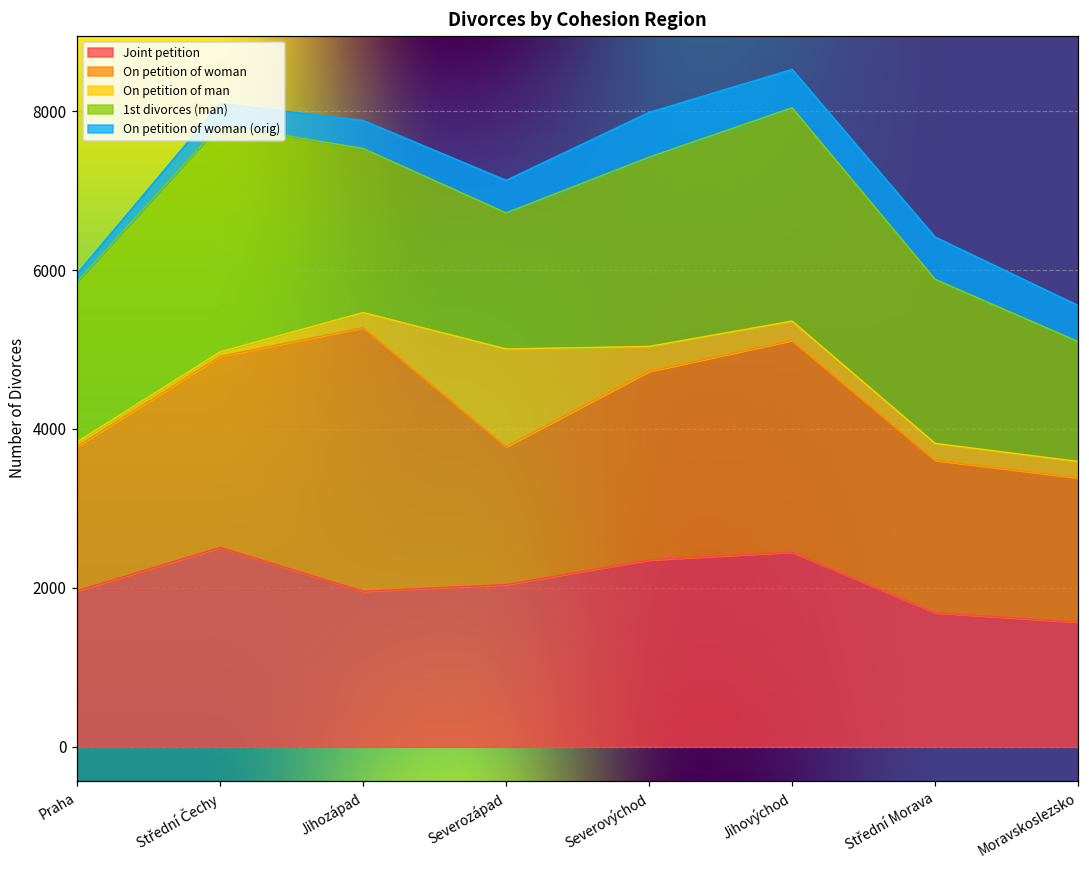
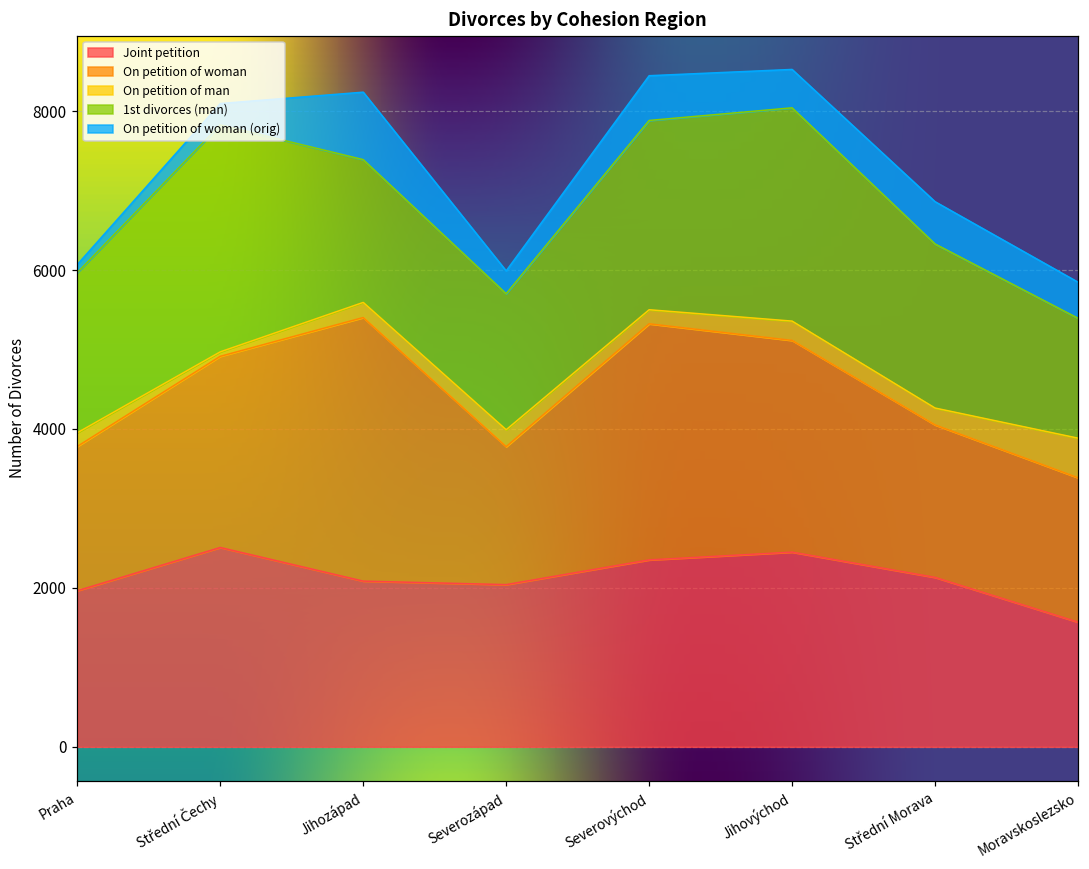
On petition of man, Praha: 100 -> 200
Joint petition, Jihozápad: 2000 -> 2100
1st divorces (man), Jihozápad: 2100 -> 1800
On petition of woman (orig), Jihozápad: 400 -> 800
On petition of man, Severozápad: 1200 -> 200
On petition of woman (orig), Severozápad: 400 -> 300
On petition of woman, Severovýchod: 2400 -> 3000
On petition of man, Severovýchod: 300 -> 200
Joint petition, Střední Morava: 1700 -> 2100
On petition of man, Moravskoslezsko: 200 -> 500
